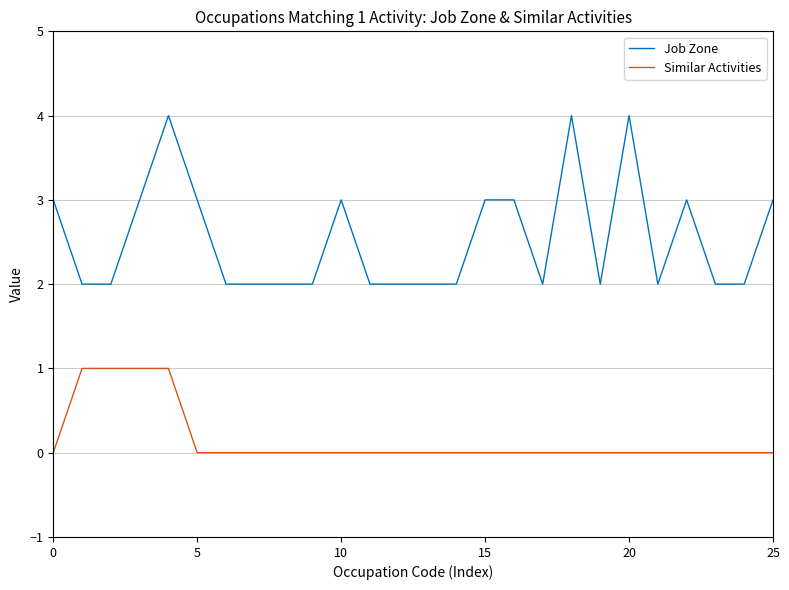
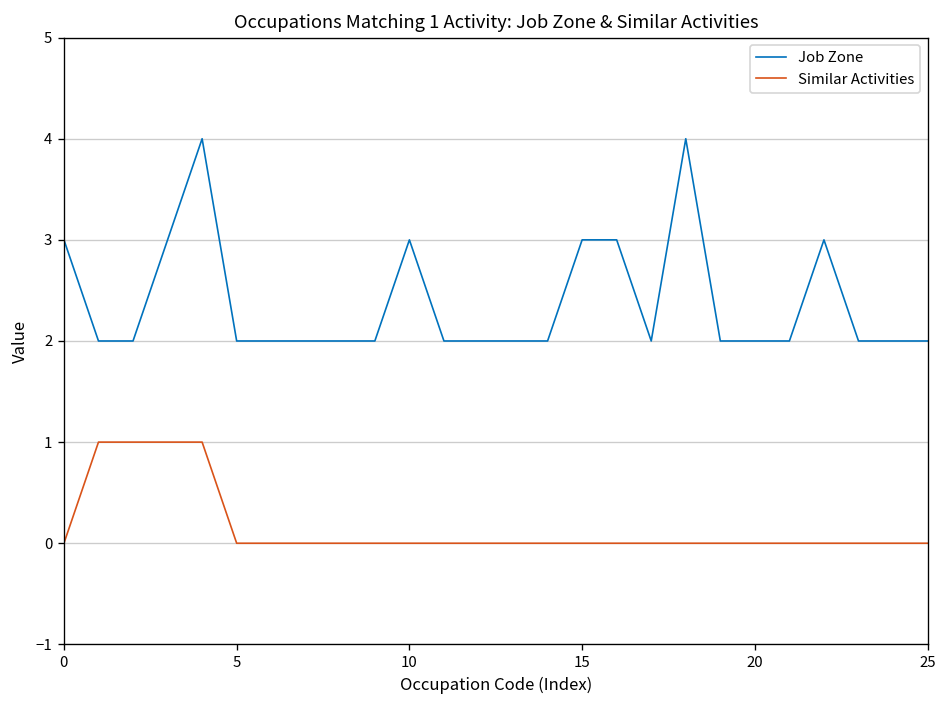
Job Zone, 5: 3 -> 2
Job Zone, 20: 4 -> 2
Job Zone, 25: 3 -> 2
